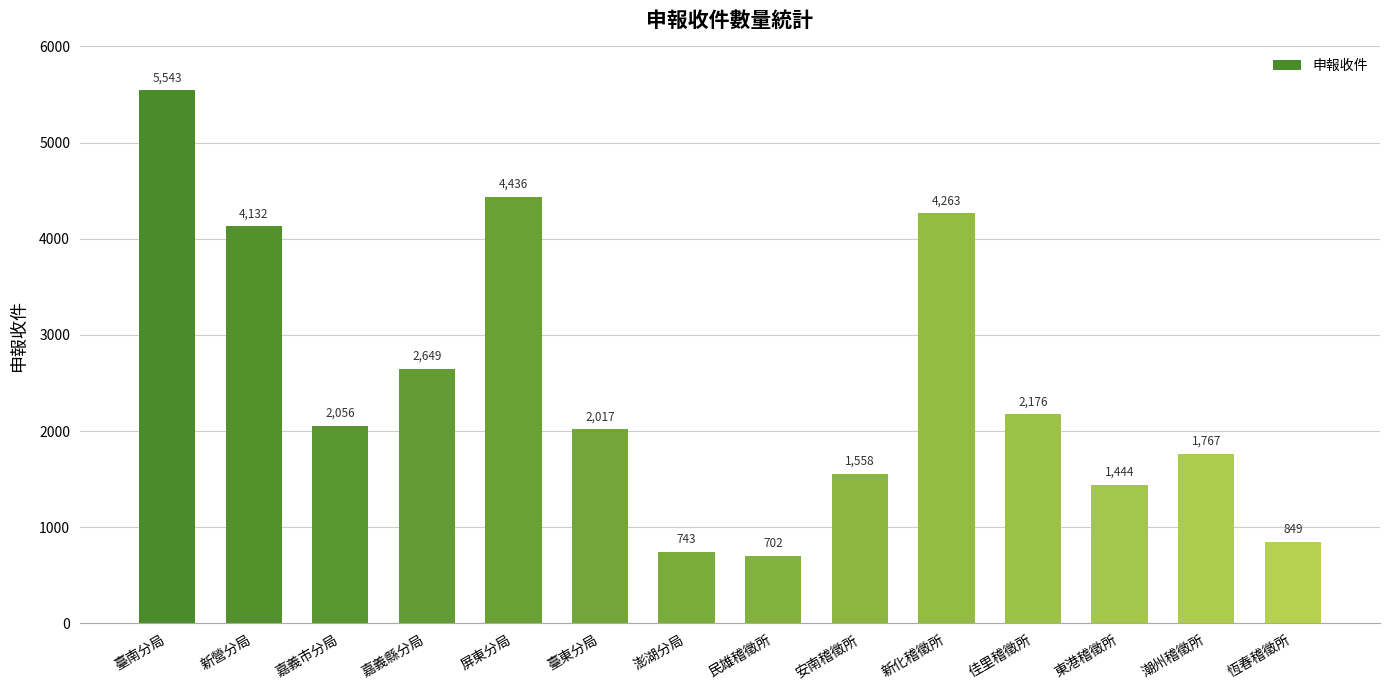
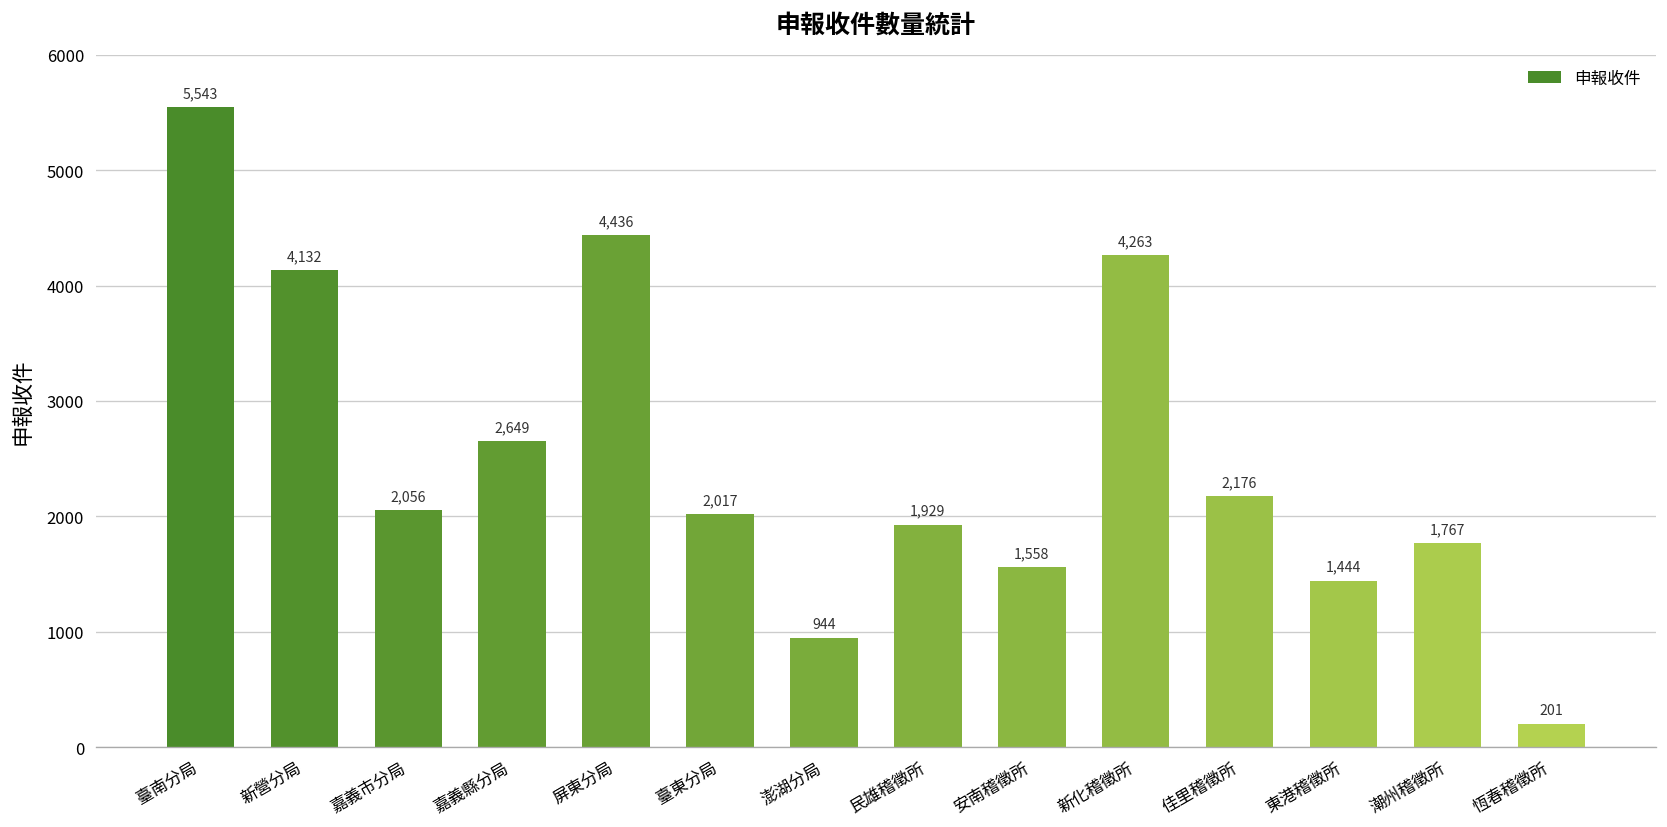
澎湖分局: 743 -> 944
民雄稽徵所: 702 -> 1,929
恆春稽徵所: 849 -> 201
